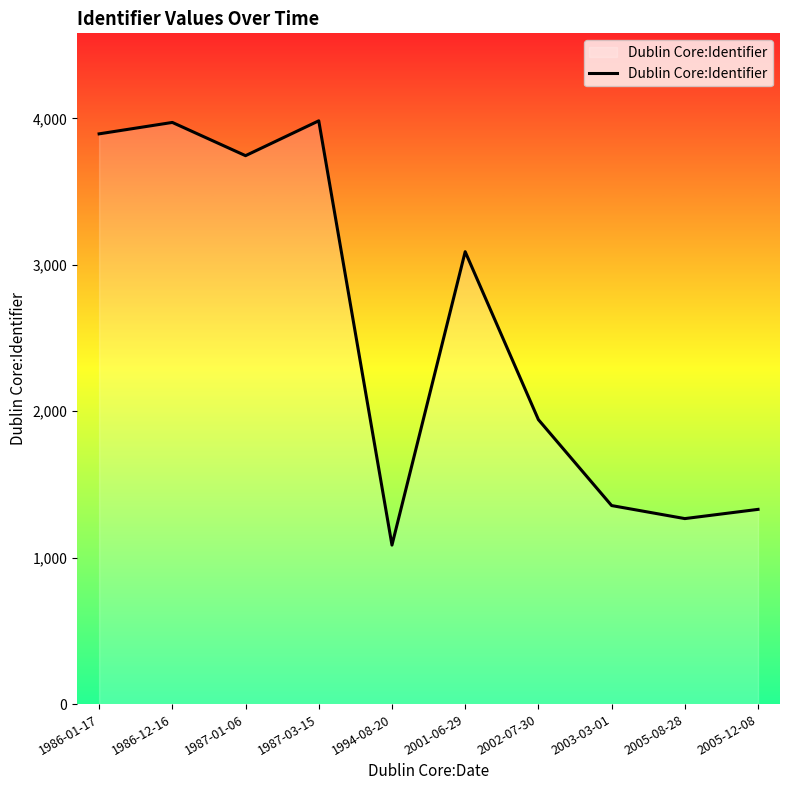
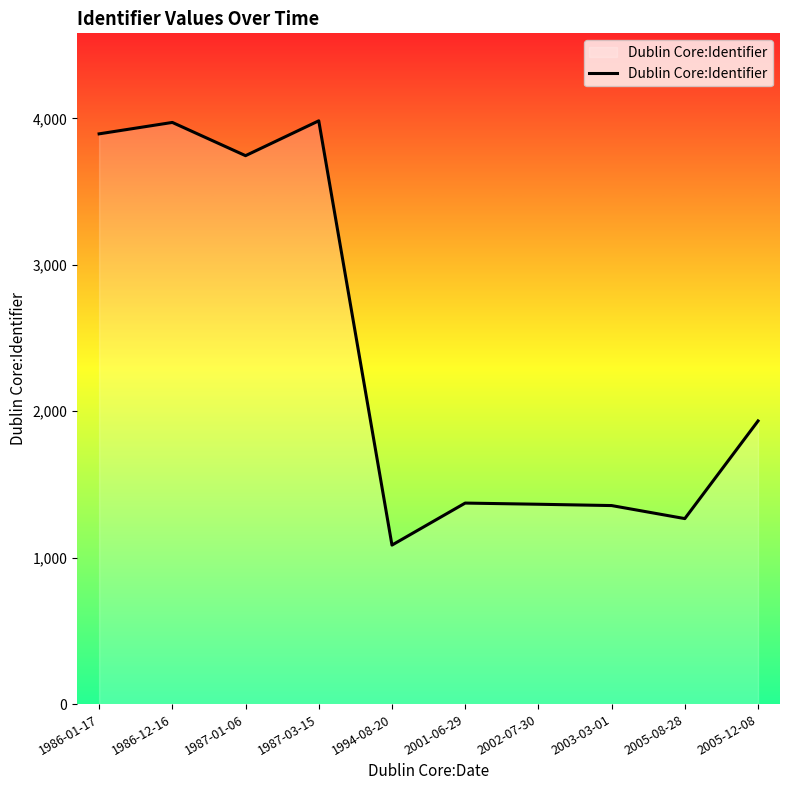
2001-06-29: 3,090 -> 1,370
2002-07-30: 1,940 -> 1,370
2005-12-08: 1,330 -> 1,930
